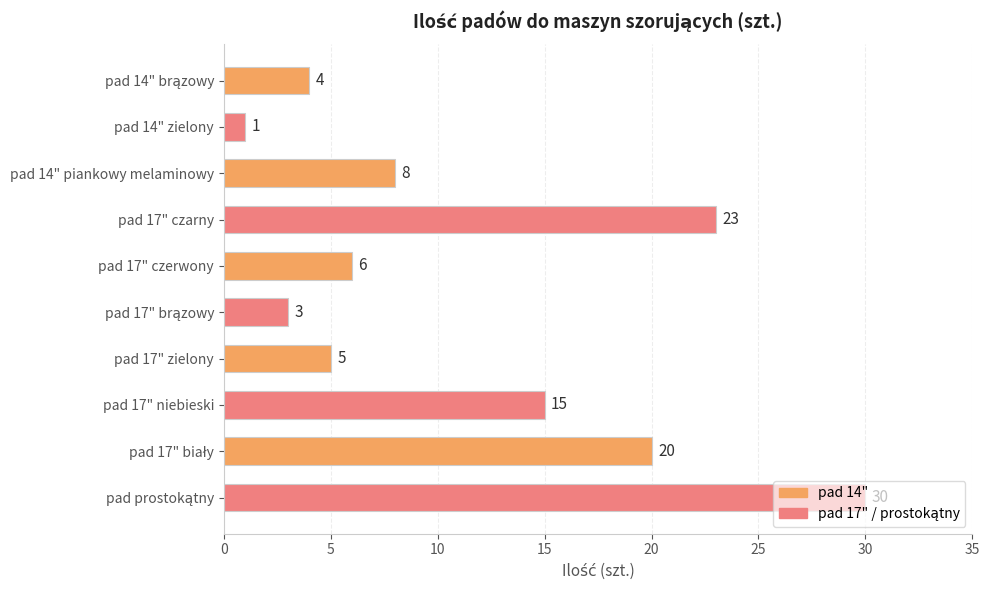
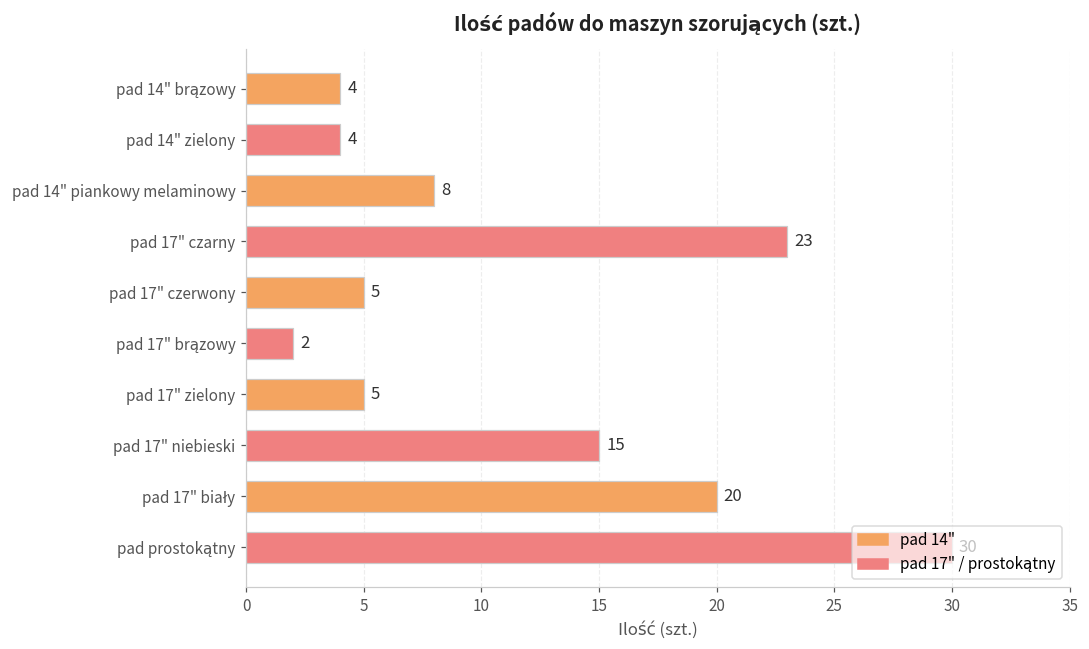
pad 14" zielony: 1 -> 4
pad 17" czerwony: 6 -> 5
pad 17" brązowy: 3 -> 2
